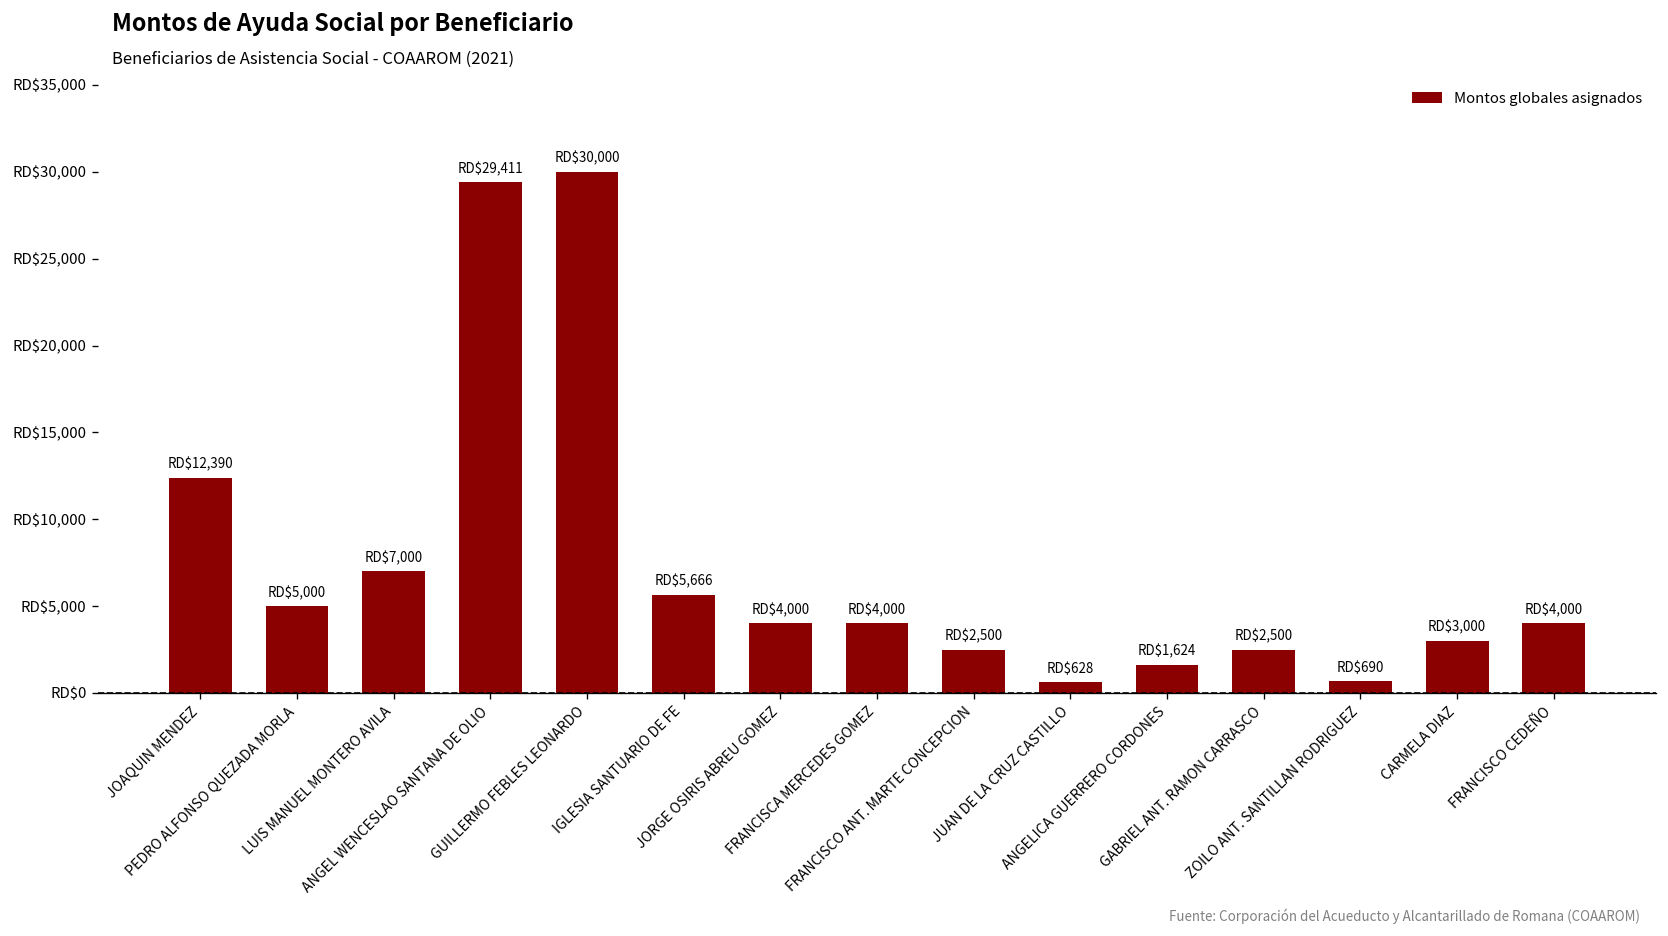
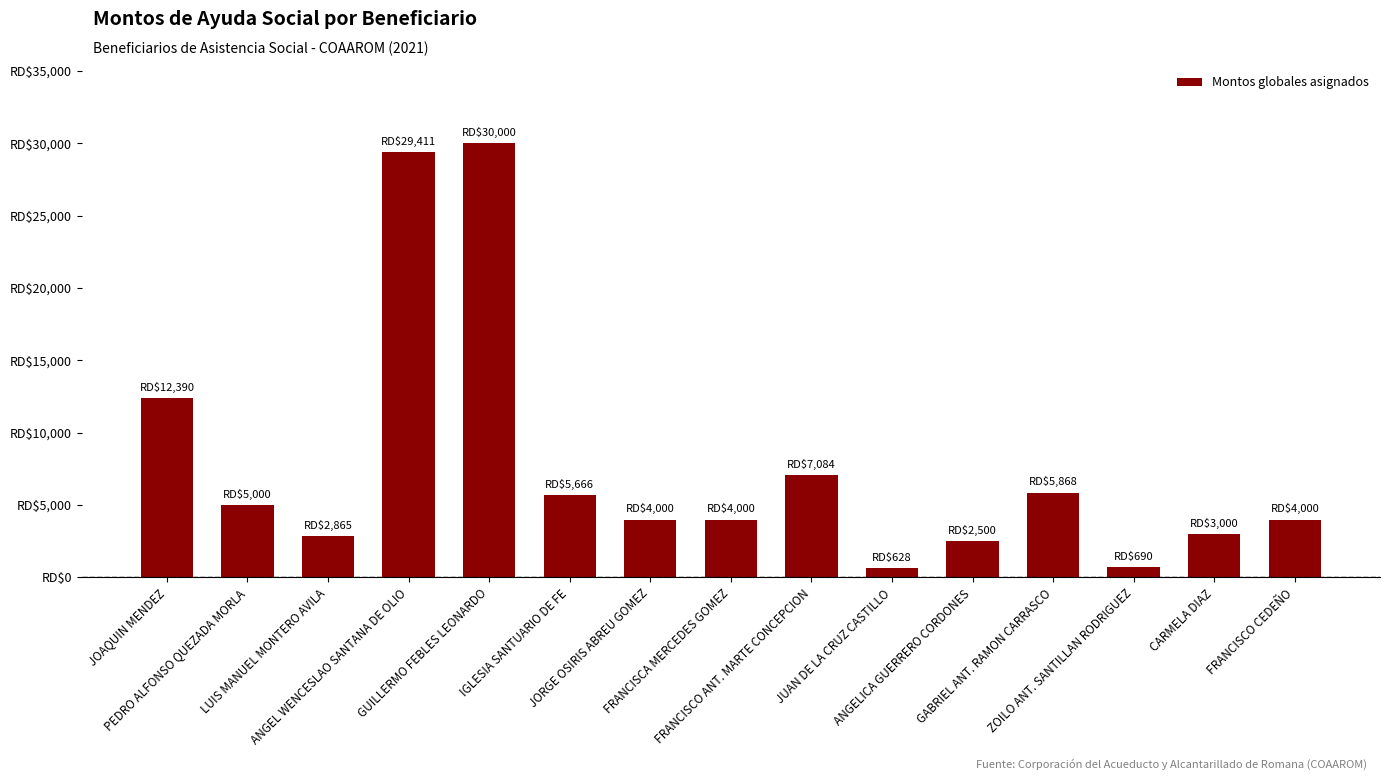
LUIS MANUEL MONTERO AVILA: $7,000 -> $2,865
FRANCISCO ANT. MARTE CONCEPCION: $2,500 -> $7,084
ANGELICA GUERRERO CORDONES: $1,624 -> $2,500
GABRIEL ANT. RAMON CARRASCO: $2,500 -> $5,868
